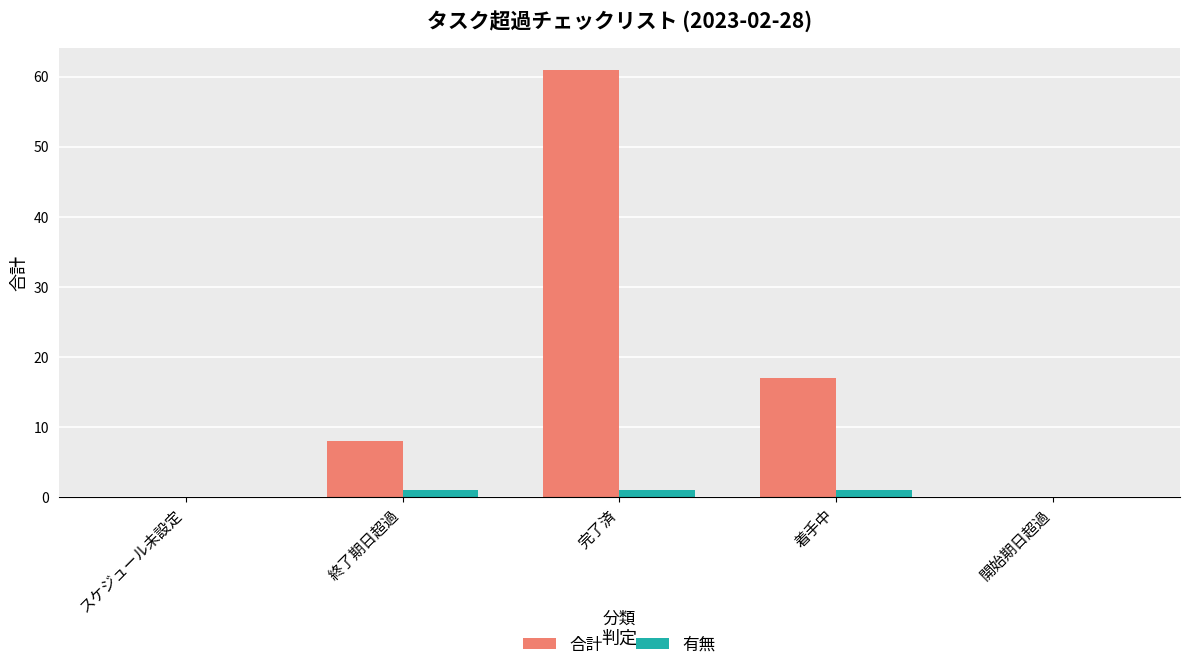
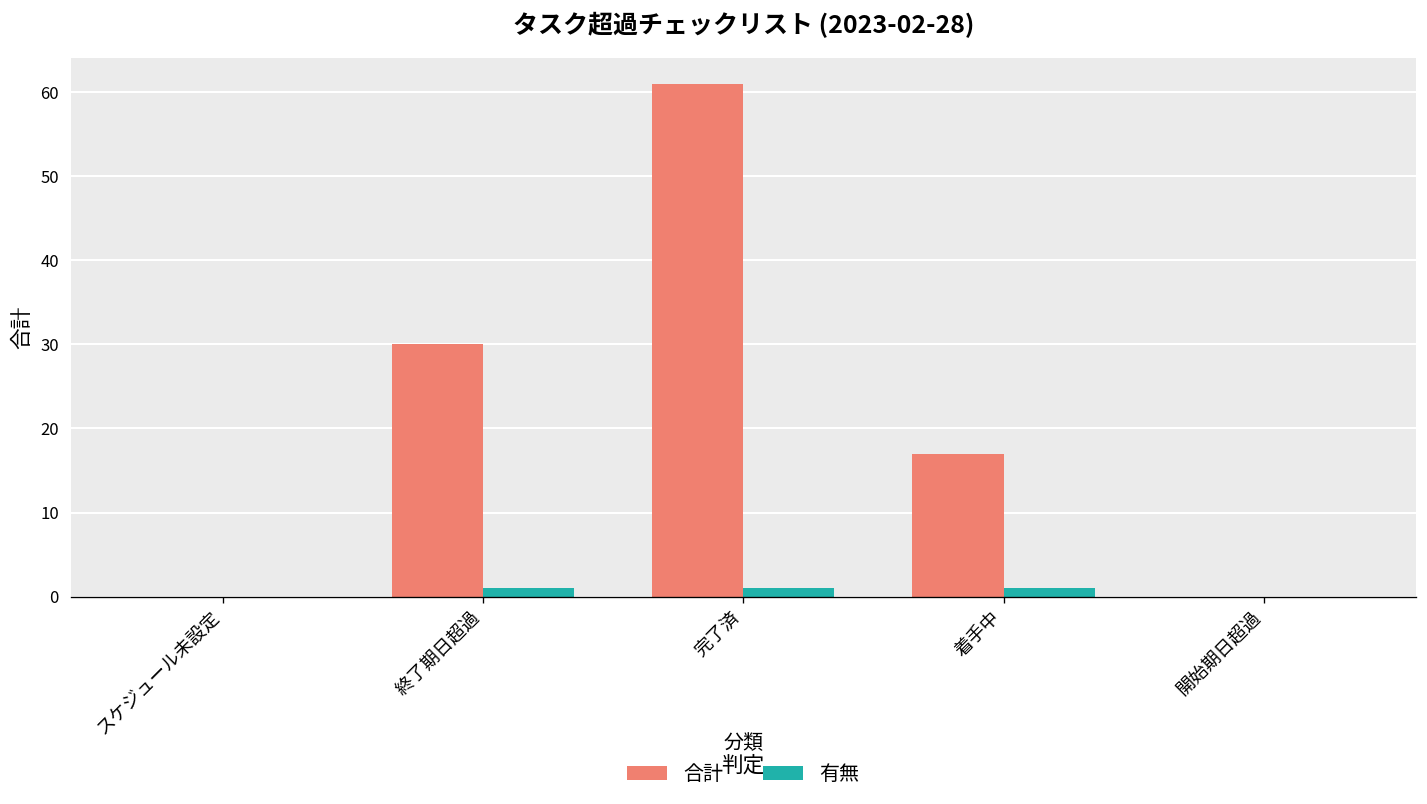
合計, 終了期日超過: 8 -> 30
